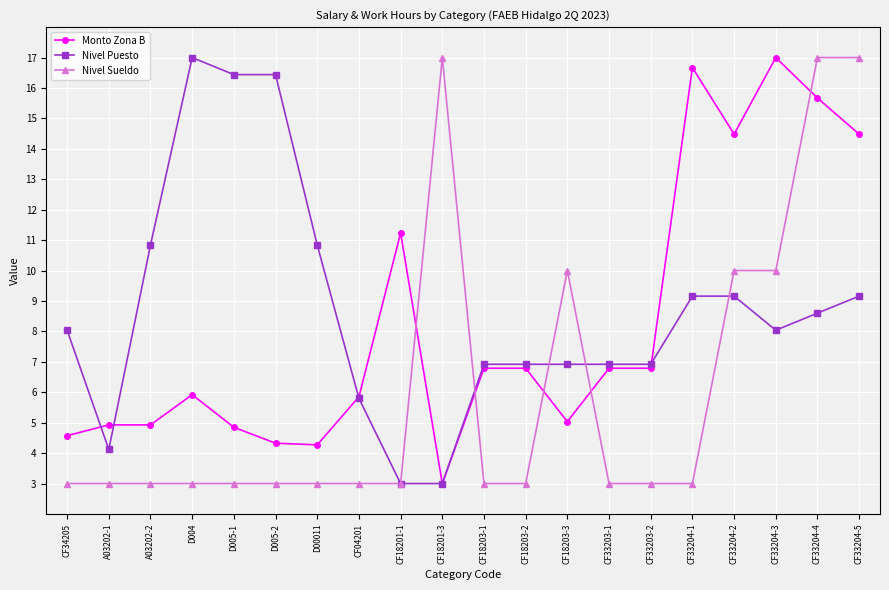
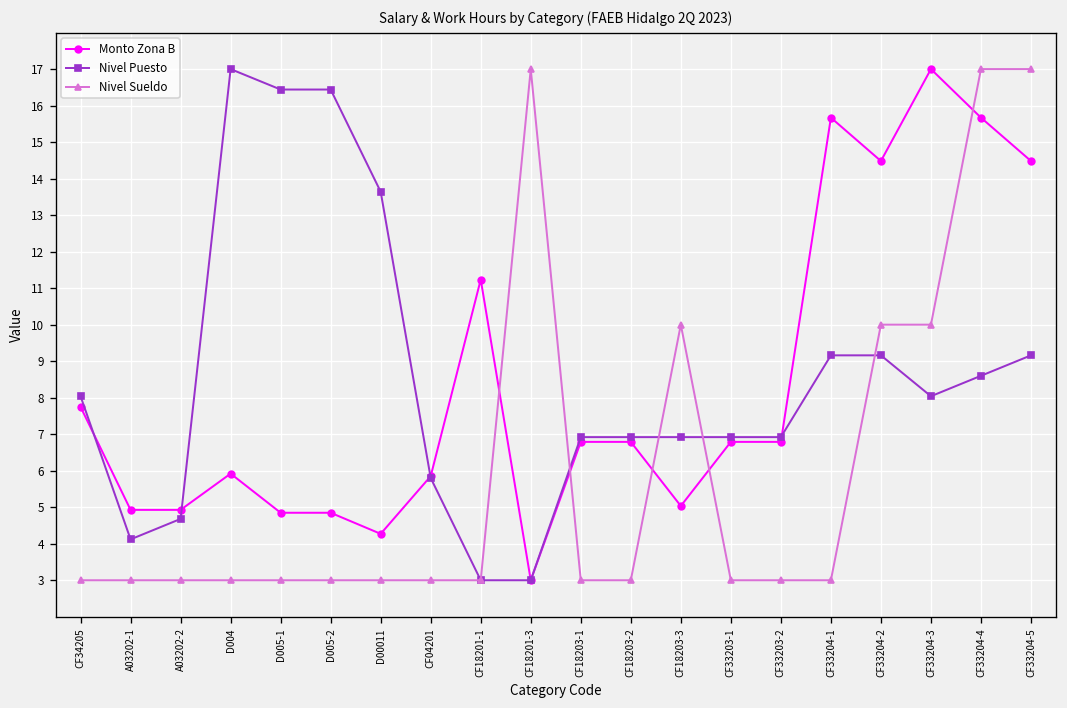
Monto Zona B, CF34205: 4.6 -> 7.7
Nivel Puesto, A03202-2: 10.8 -> 4.7
Monto Zona B, D005-2: 4.3 -> 4.8
Nivel Puesto, D00011: 10.8 -> 13.6
Monto Zona B, CF33204-1: 16.7 -> 15.7
